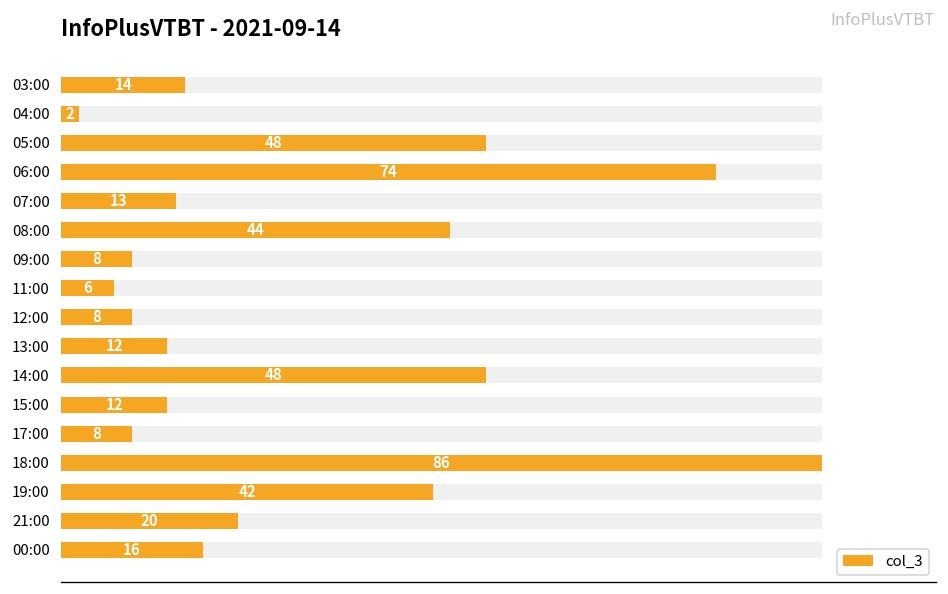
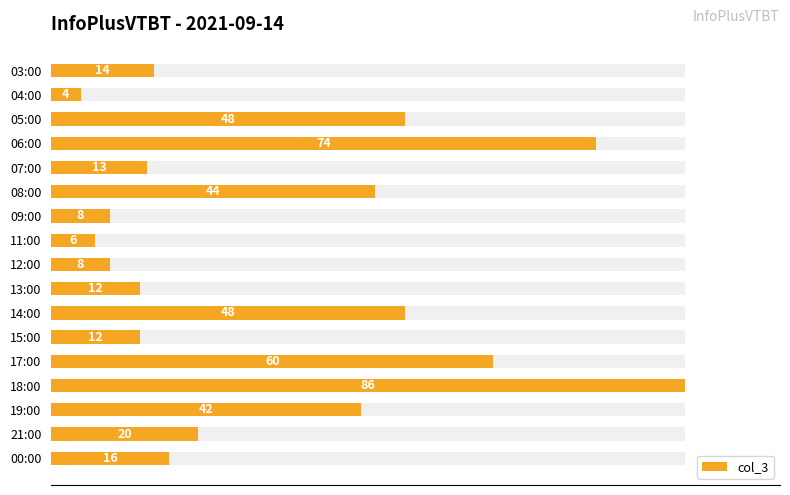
col_3, 04:00: 2 -> 4
col_3, 17:00: 8 -> 60
